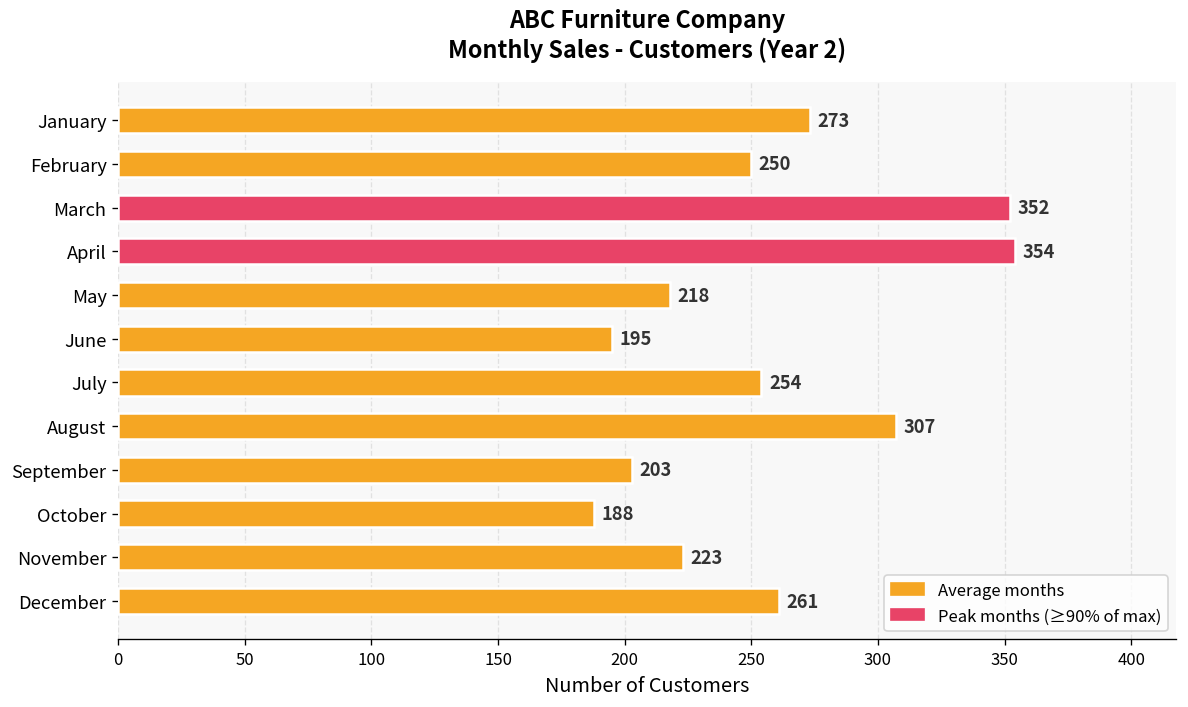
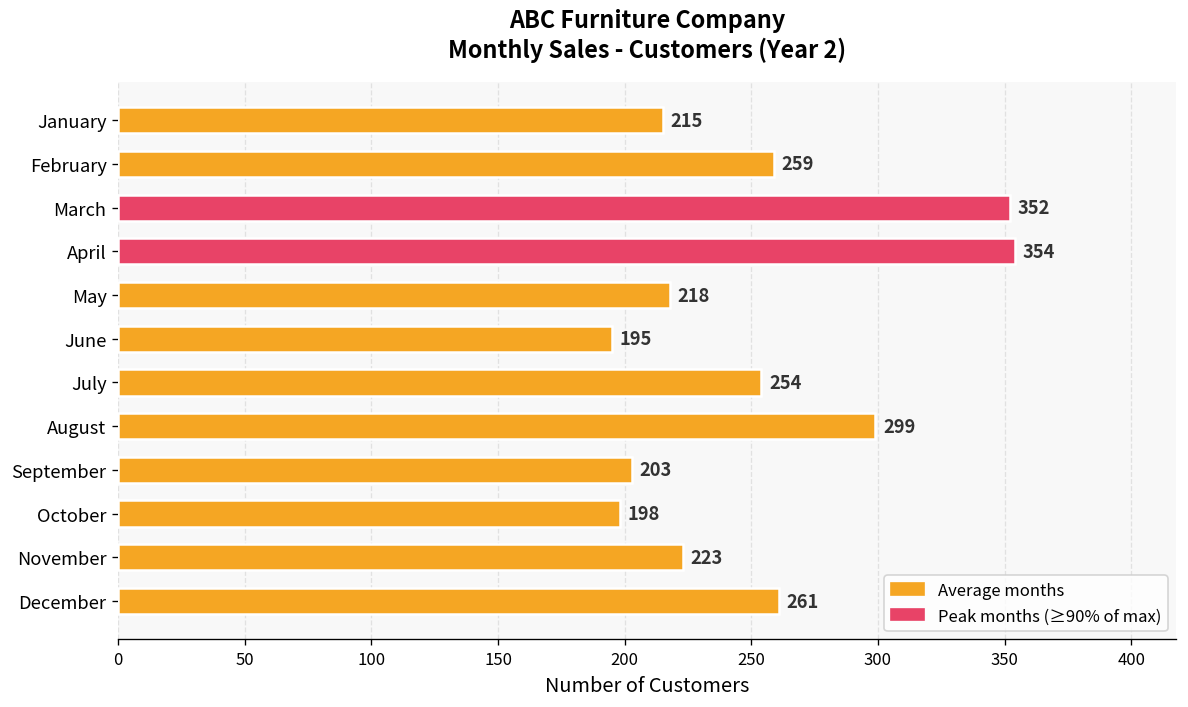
January: 273 -> 215
February: 250 -> 259
August: 307 -> 299
October: 188 -> 198
